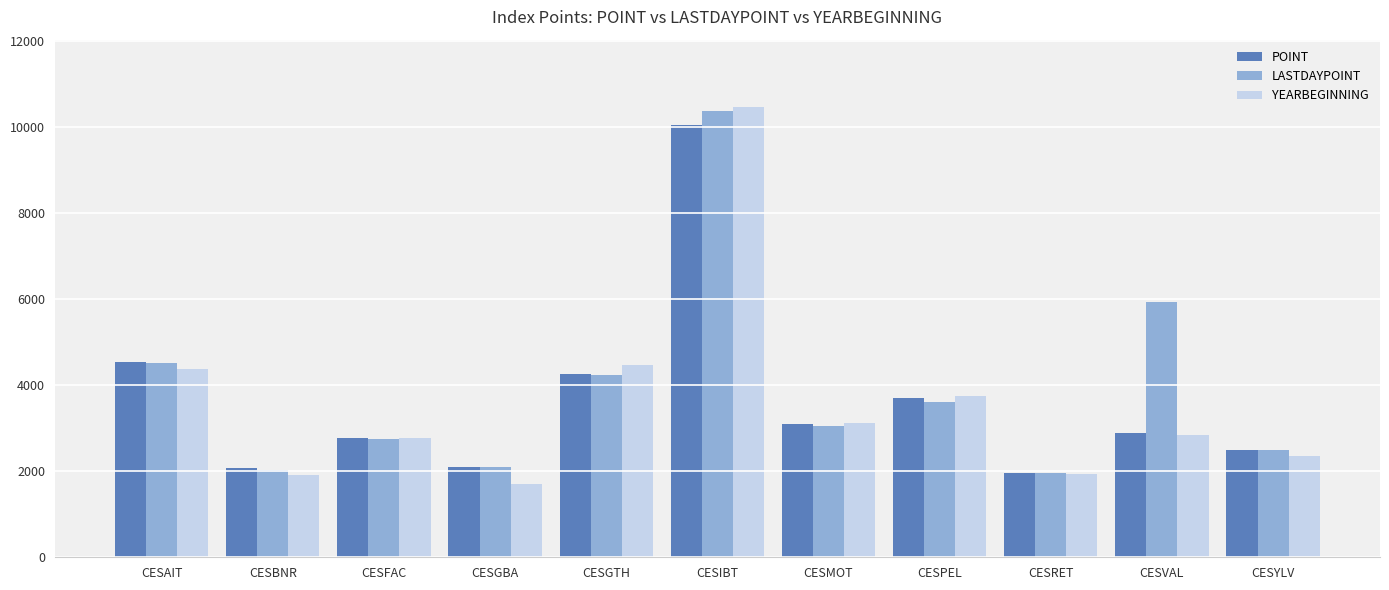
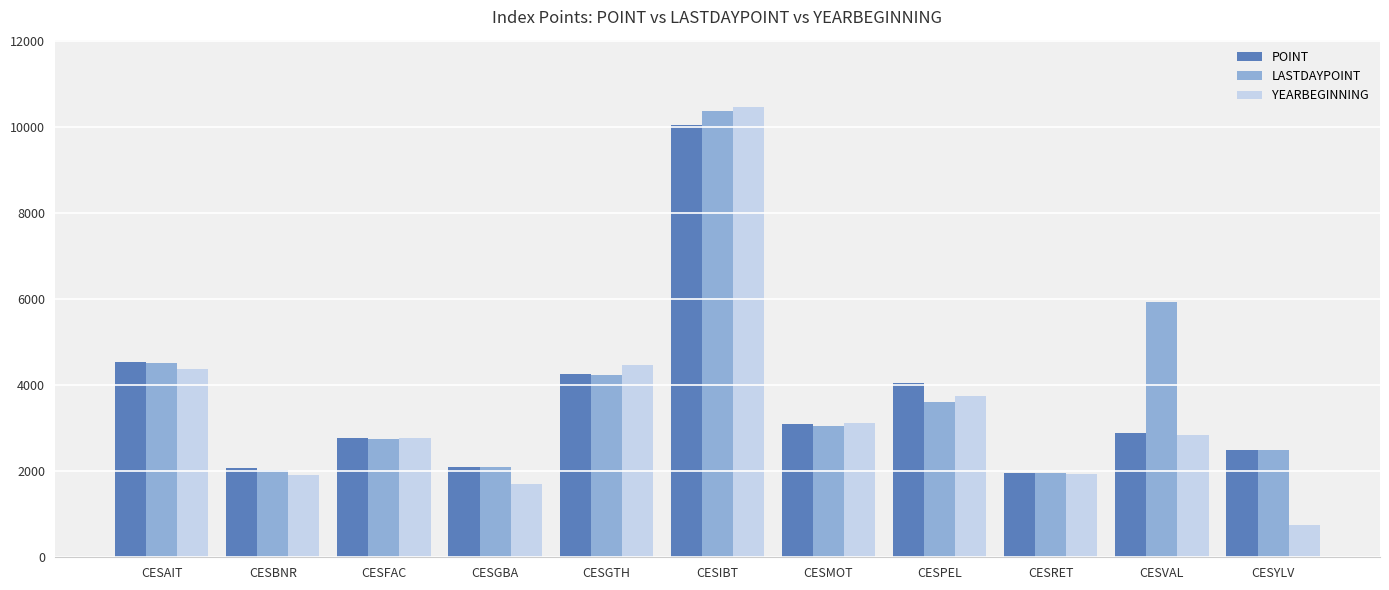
POINT, CESPEL: 3700 -> 4000
YEARBEGINNING, CESYLV: 2400 -> 700
